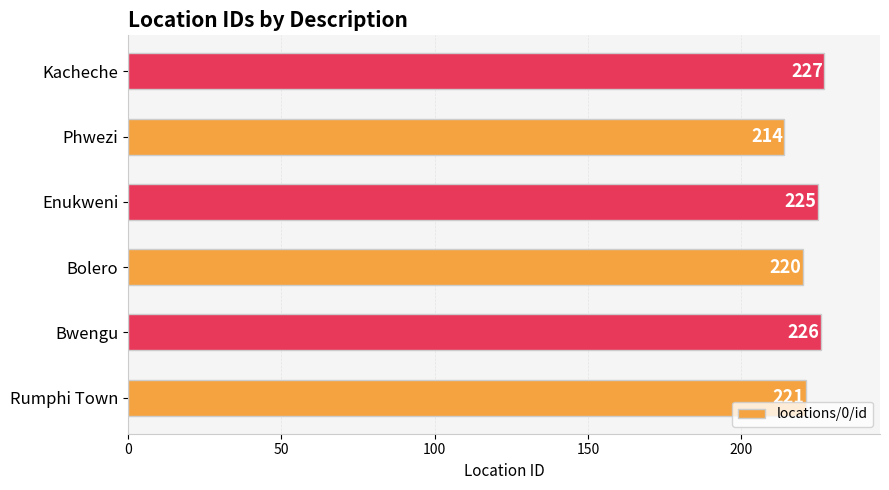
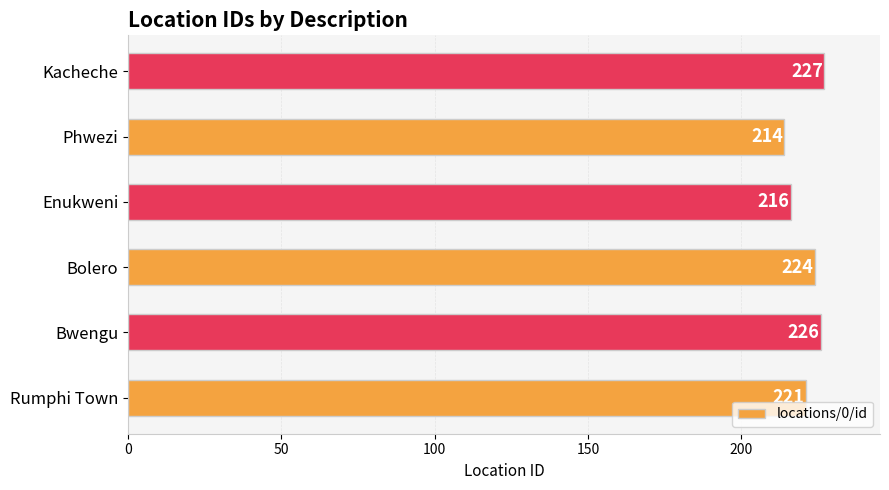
Enukweni: 225 -> 216
Bolero: 220 -> 224
